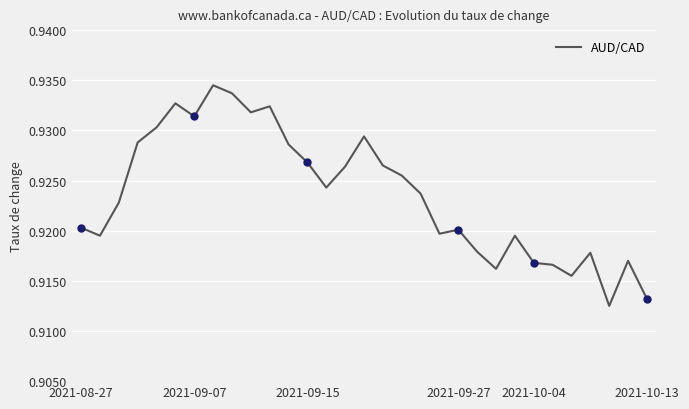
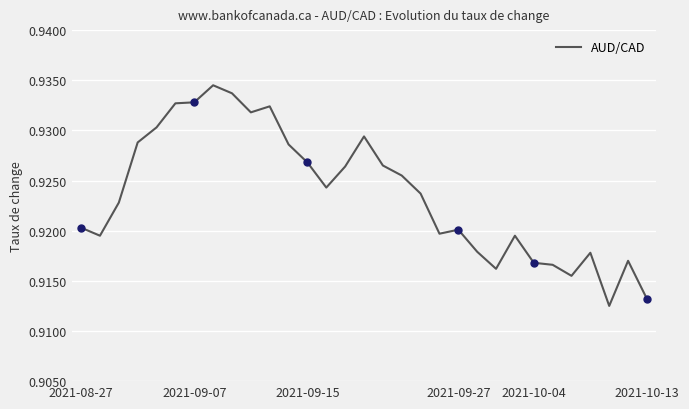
AUD/CAD, 2021-09-07: 0.9314 -> 0.9328
